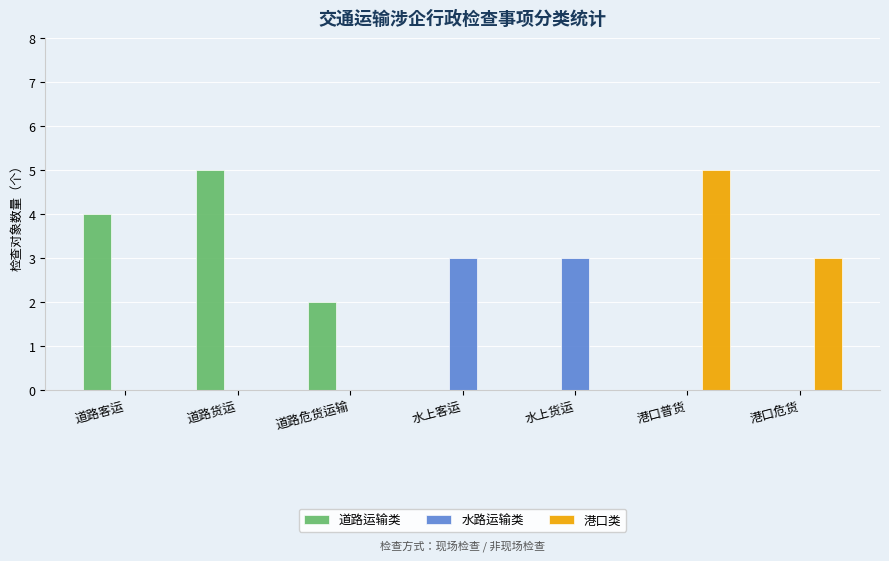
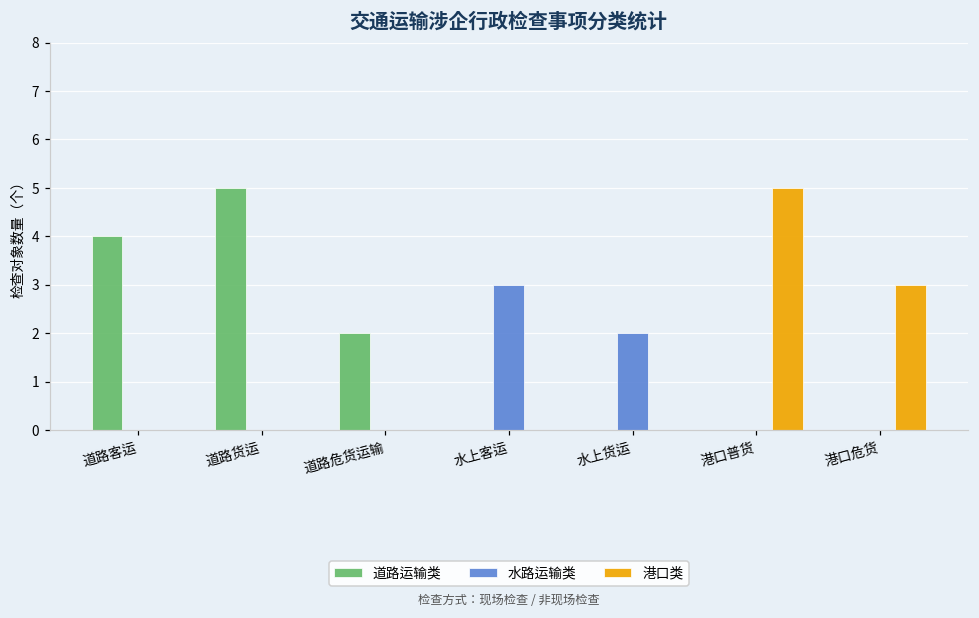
水路运输类, 水上货运: 3 -> 2
